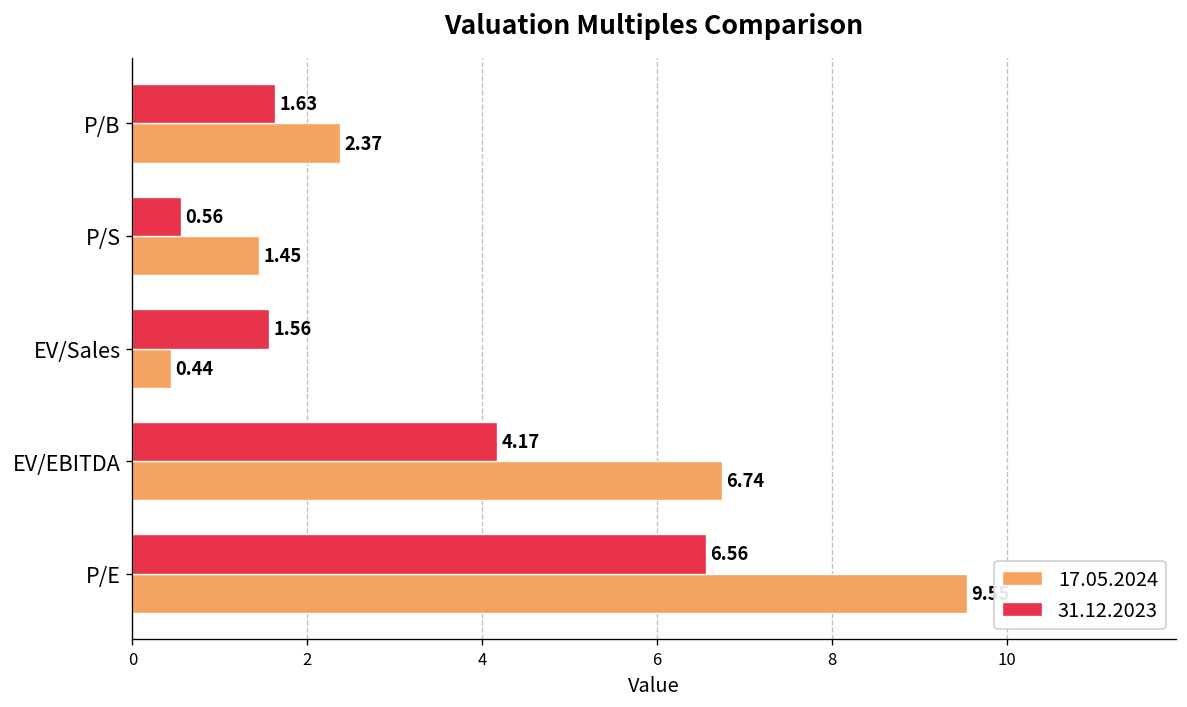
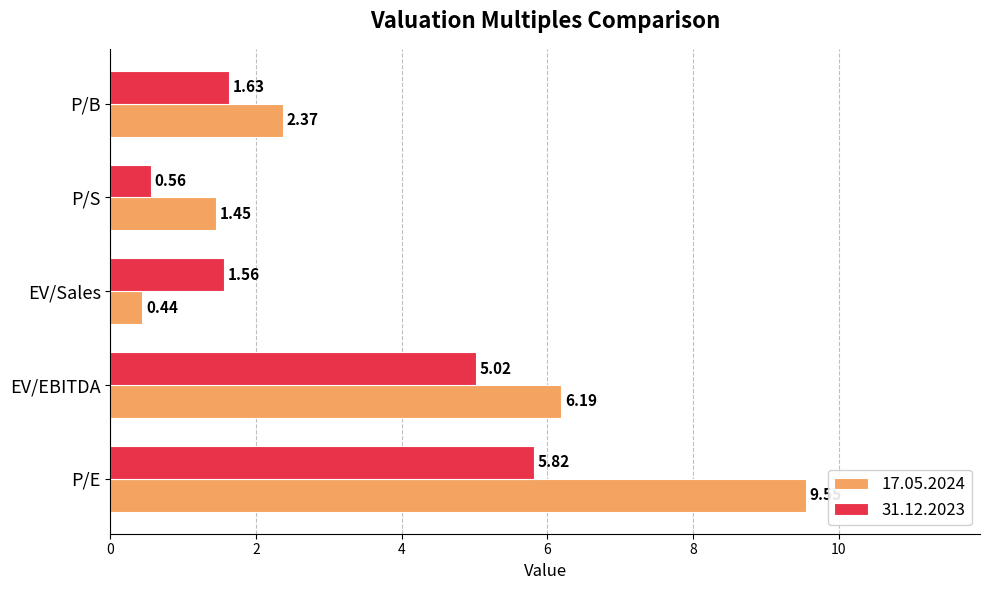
31.12.2023, EV/EBITDA: 4.17 -> 5.02
17.05.2024, EV/EBITDA: 6.74 -> 6.19
31.12.2023, P/E: 6.56 -> 5.82
